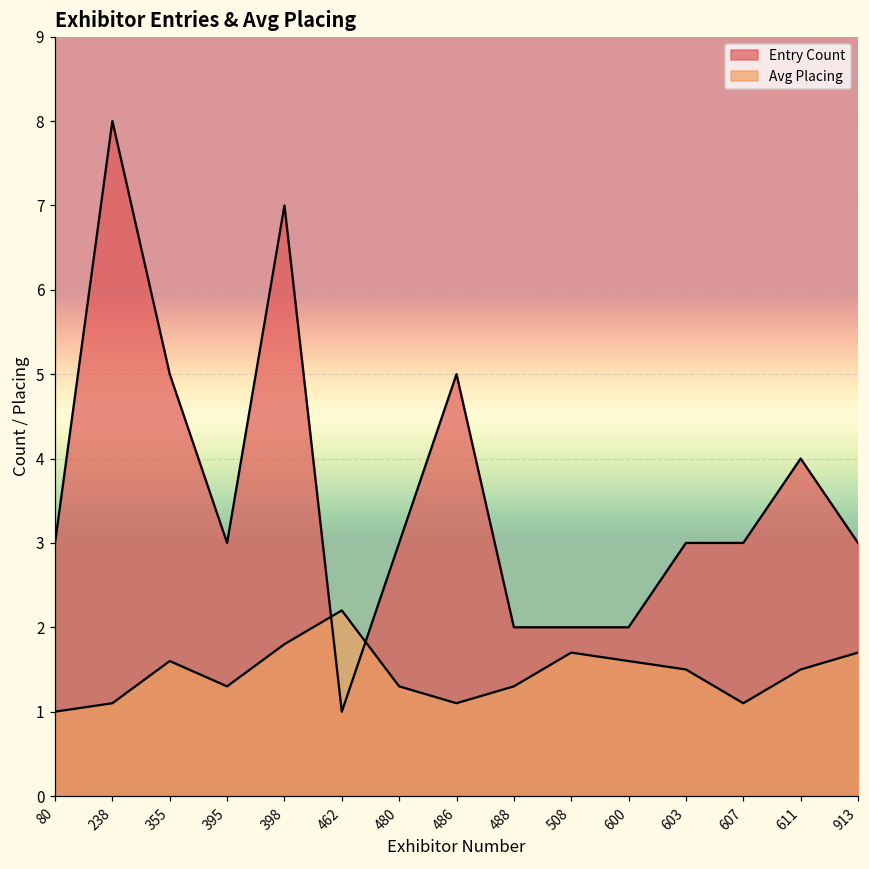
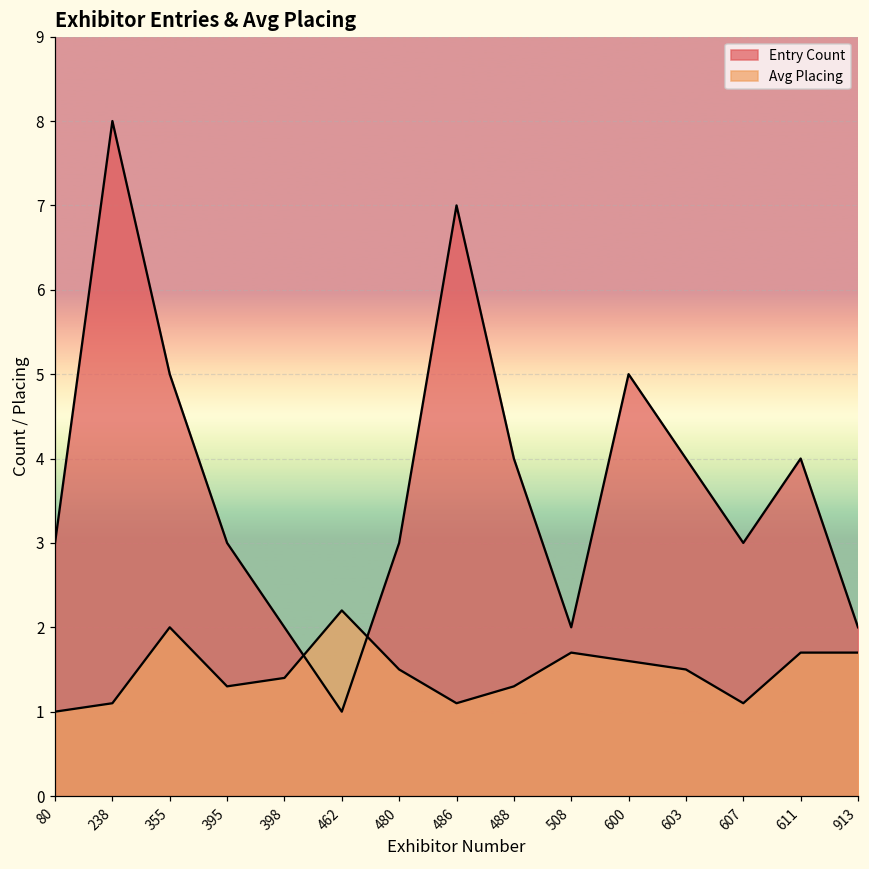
Avg Placing, 355: 1.6 -> 2.0
Entry Count, 398: 7 -> 2
Avg Placing, 398: 1.8 -> 1.4
Avg Placing, 480: 1.3 -> 1.5
Entry Count, 486: 5 -> 7
Entry Count, 488: 2 -> 4
Entry Count, 600: 2 -> 5
Entry Count, 603: 3 -> 4
Avg Placing, 611: 1.5 -> 1.7
Entry Count, 913: 3 -> 2
